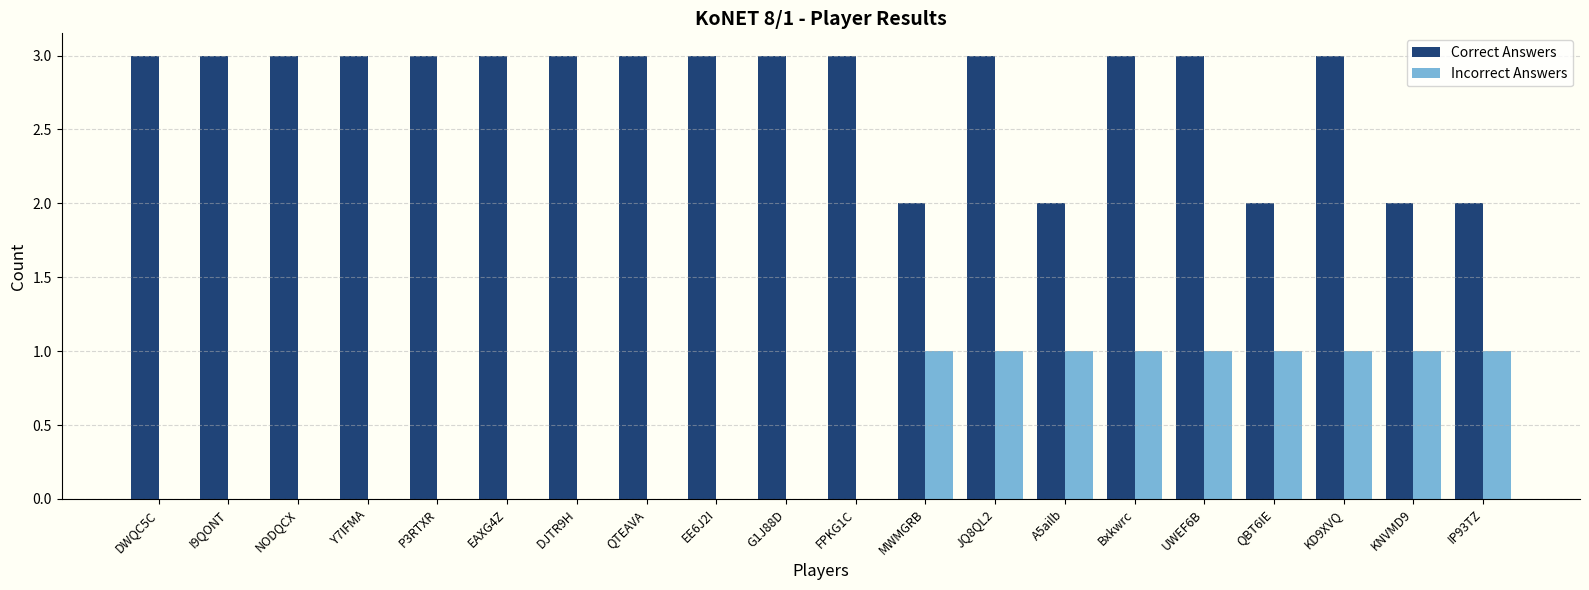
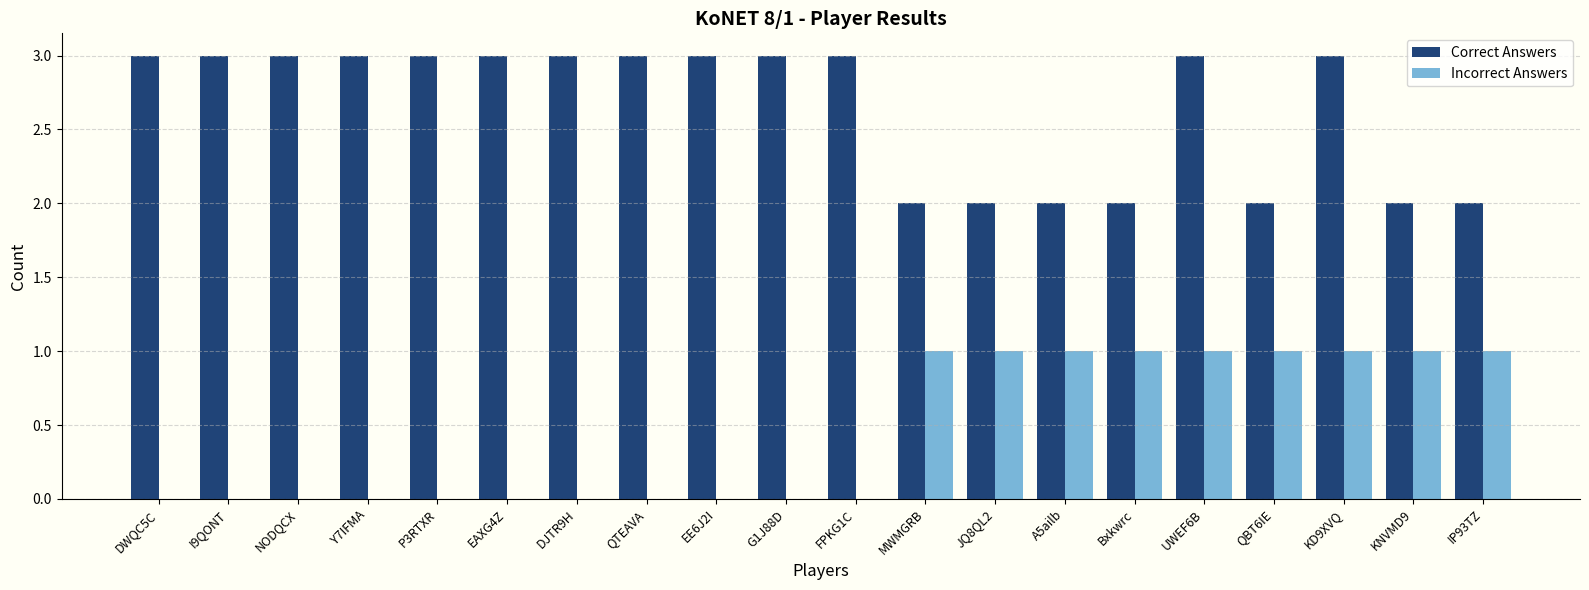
Correct Answers, JQ8QL2: 3 -> 2
Correct Answers, Bxkwrc: 3 -> 2
